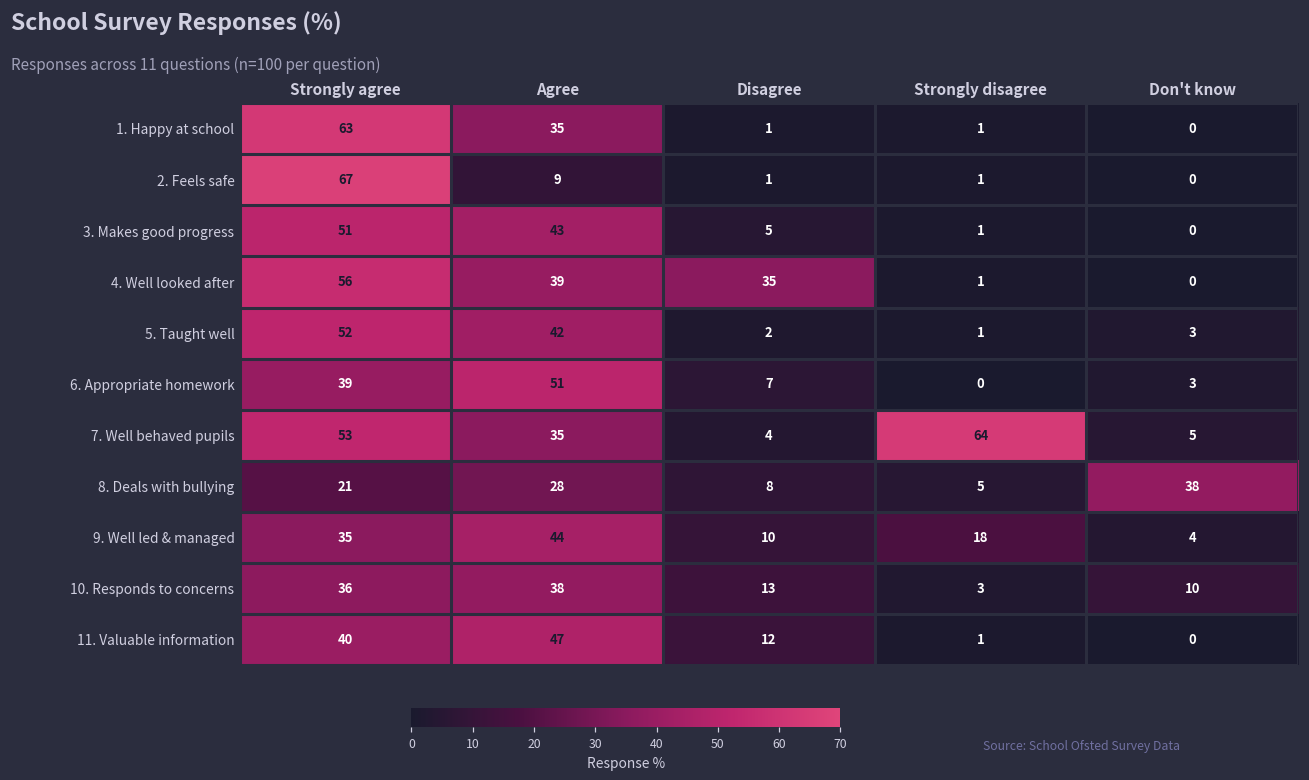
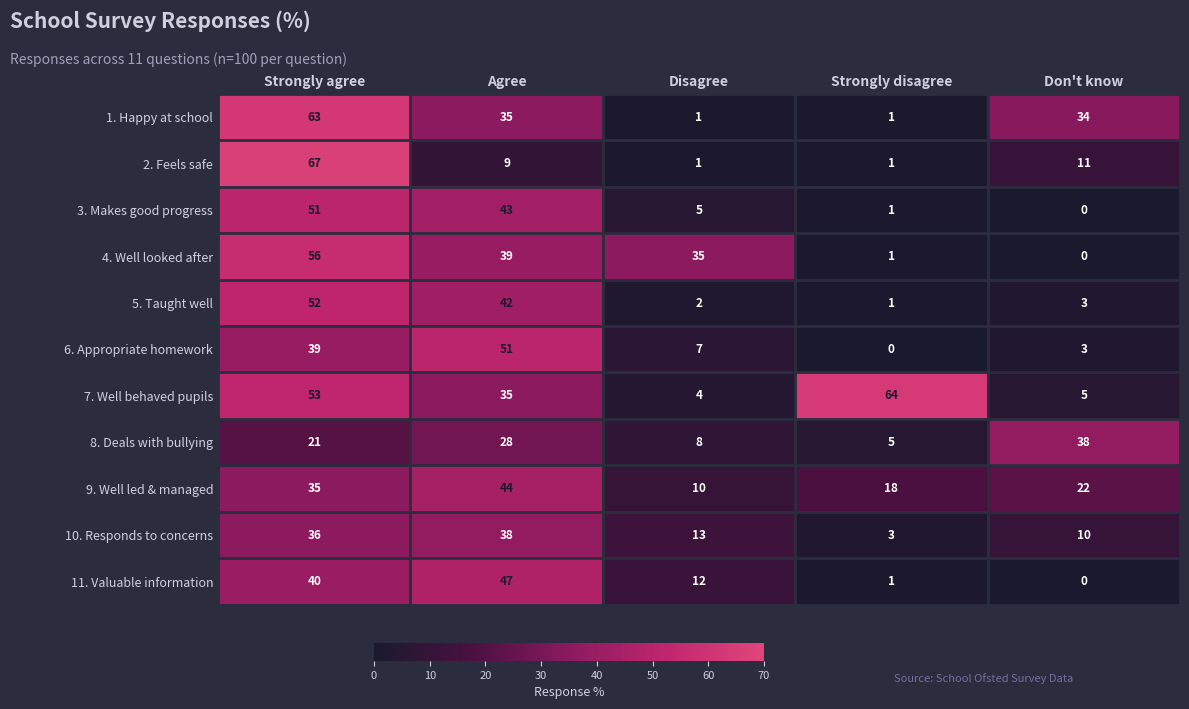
1. Happy at school, Don't know: 0 -> 34
2. Feels safe, Don't know: 0 -> 11
9. Well led & managed, Don't know: 4 -> 22
